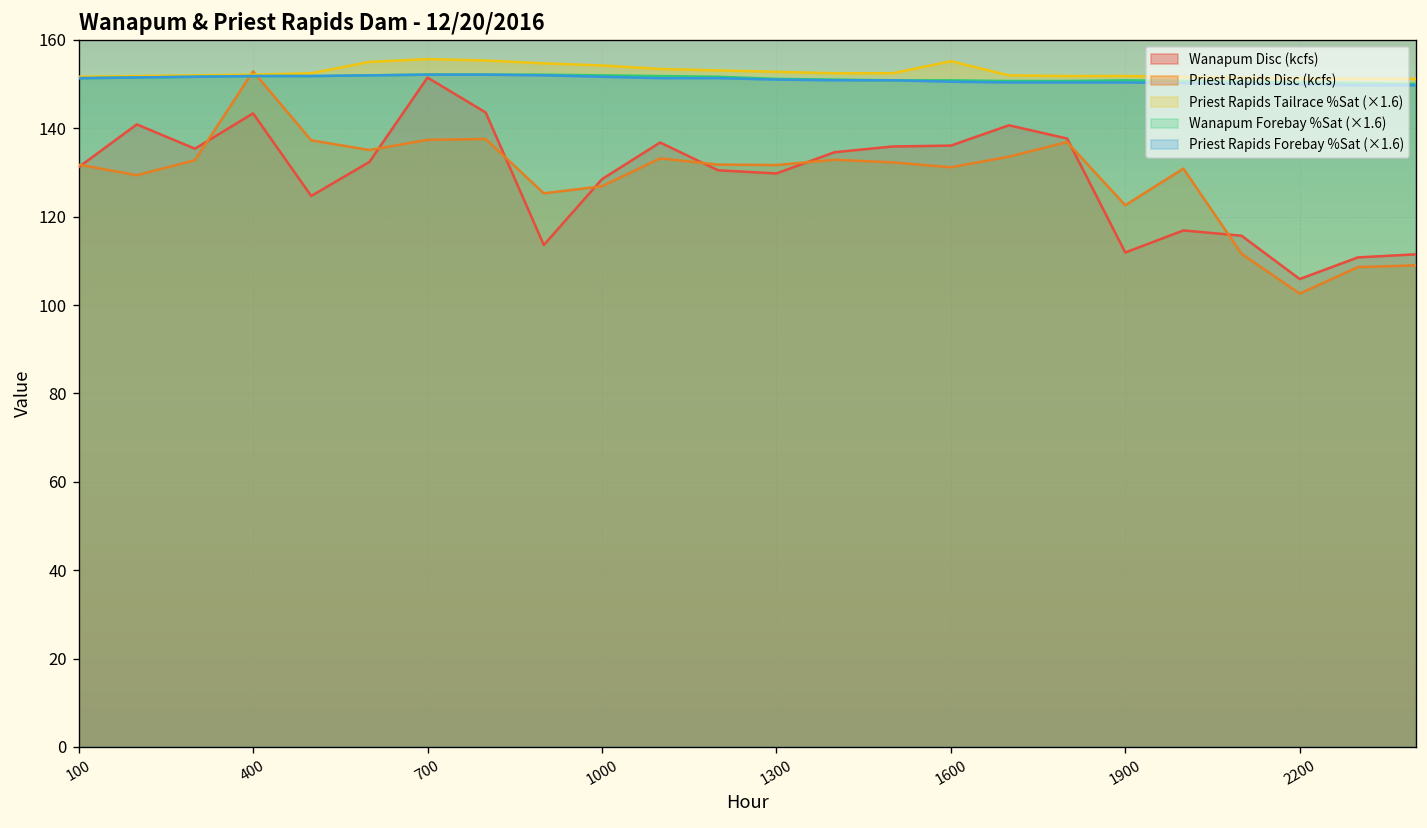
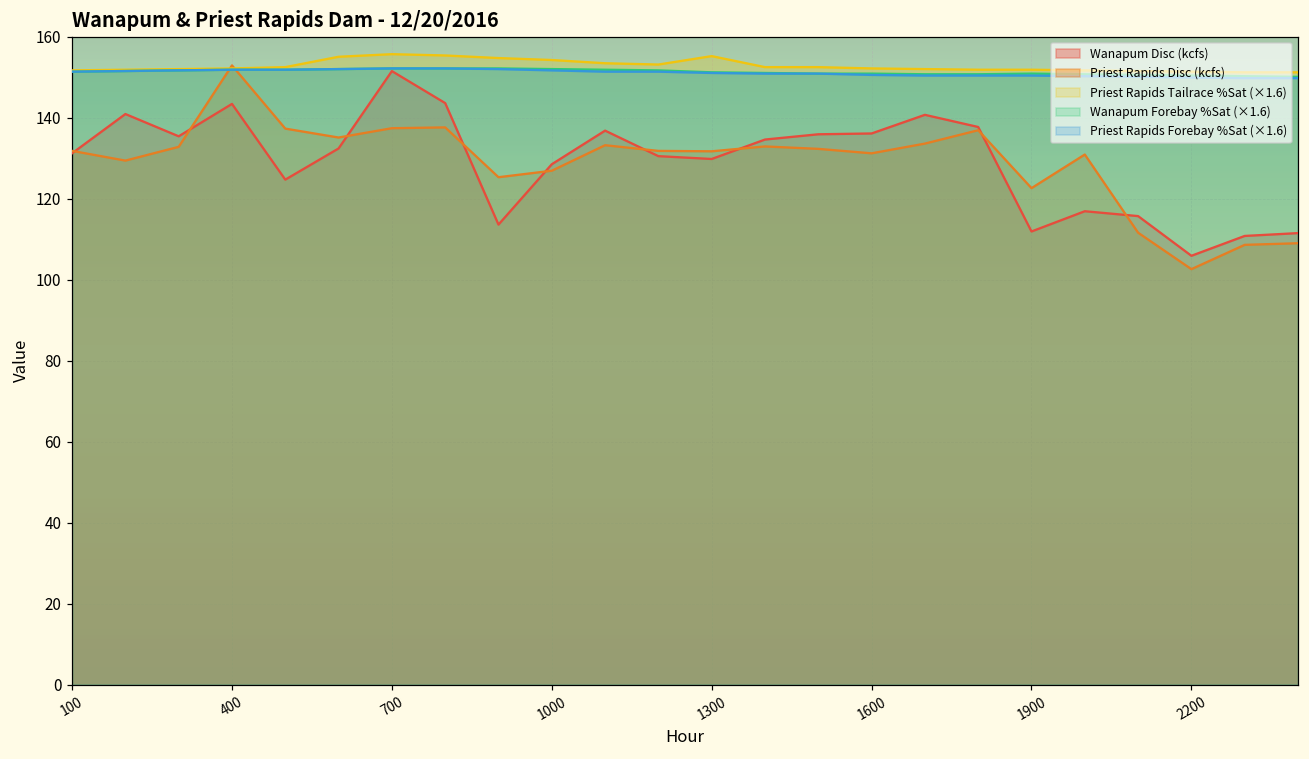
Priest Rapids Tailrace %Sat (×1.6), 1300: 153 -> 155
Priest Rapids Tailrace %Sat (×1.6), 1600: 155 -> 152
